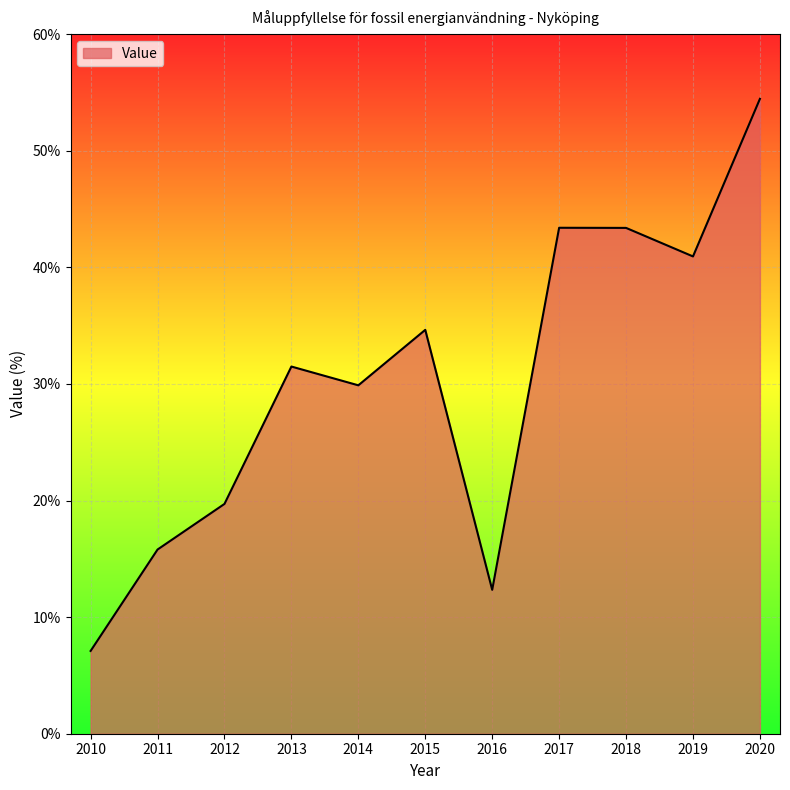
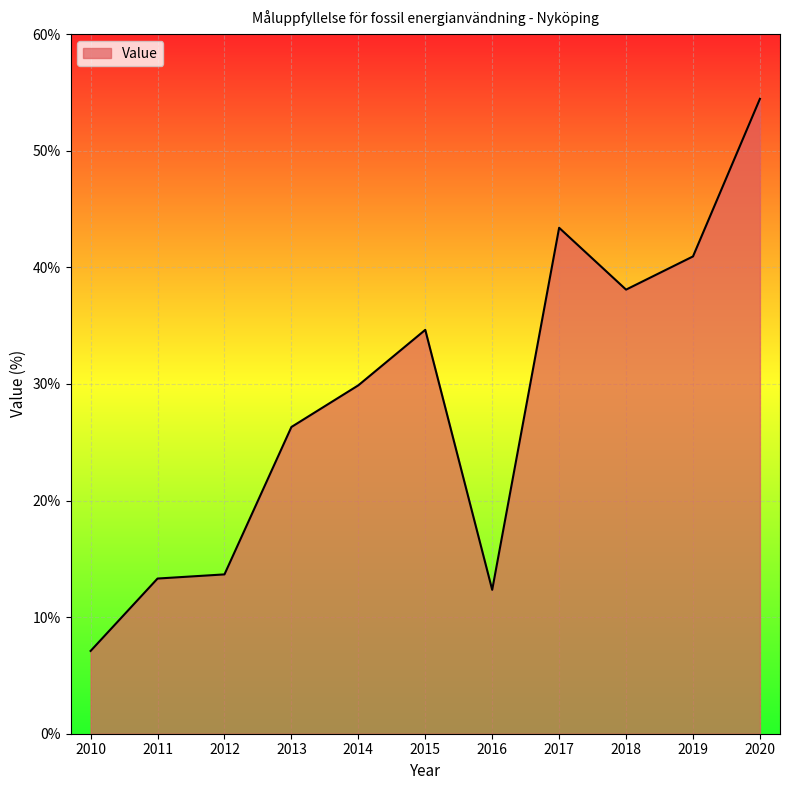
2011: 15.8% -> 13.3%
2012: 19.7% -> 13.7%
2013: 31.5% -> 26.3%
2018: 43.4% -> 38.1%
